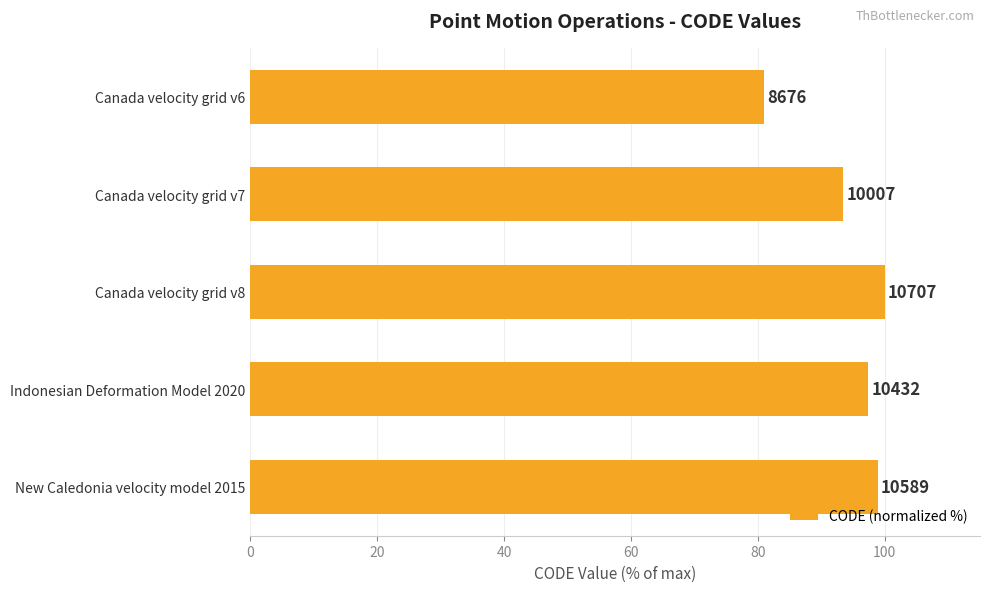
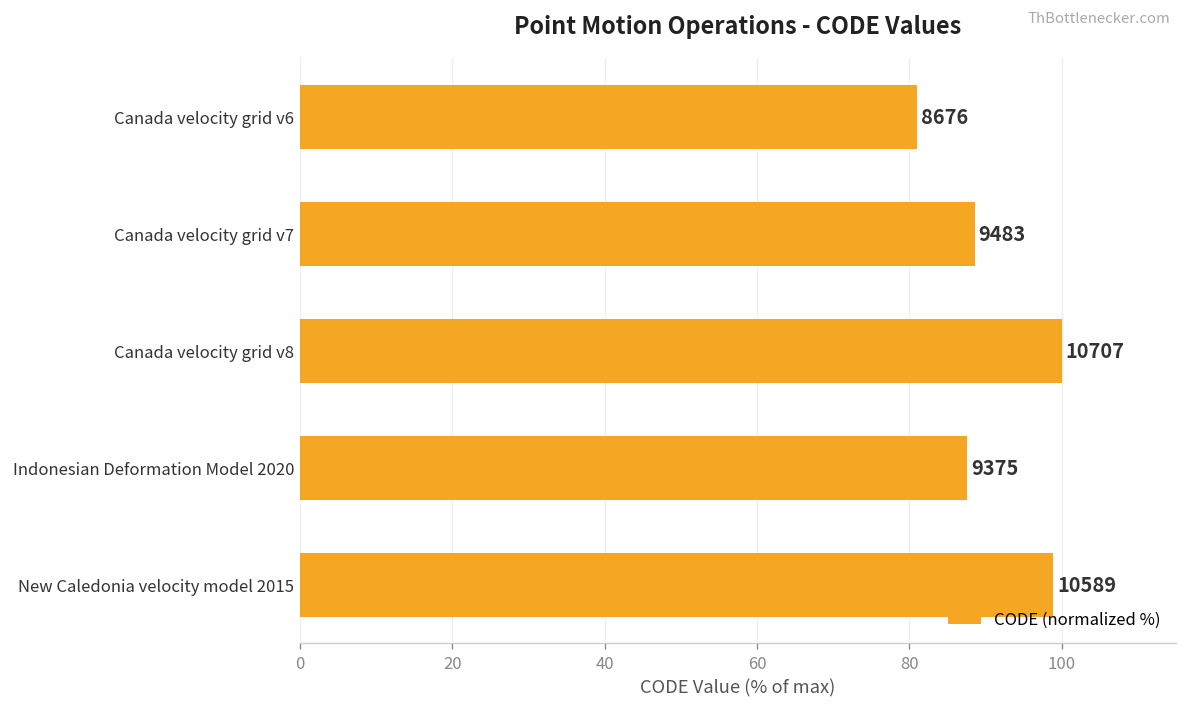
Canada velocity grid v7: 10007 -> 9483
Indonesian Deformation Model 2020: 10432 -> 9375
